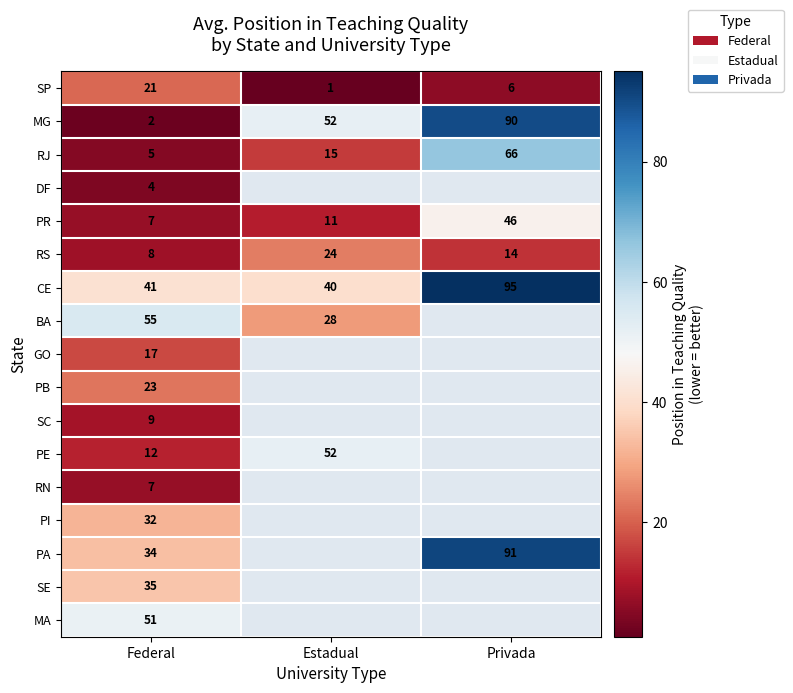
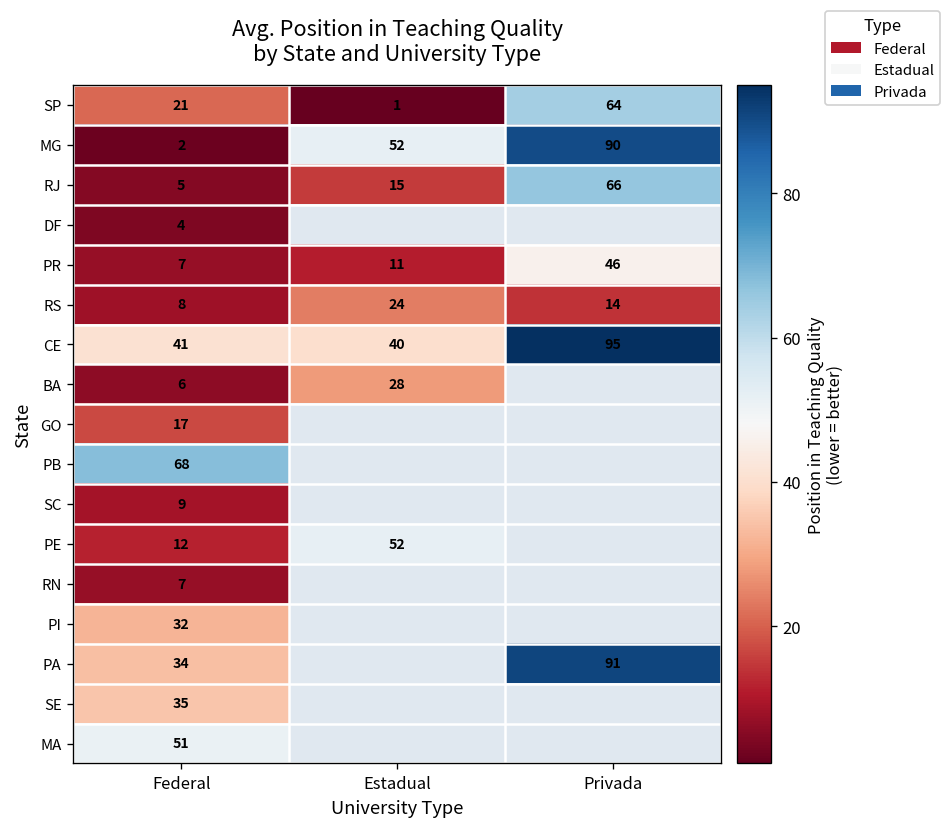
SP, Privada: 6 -> 64
BA, Federal: 55 -> 6
PB, Federal: 23 -> 68
